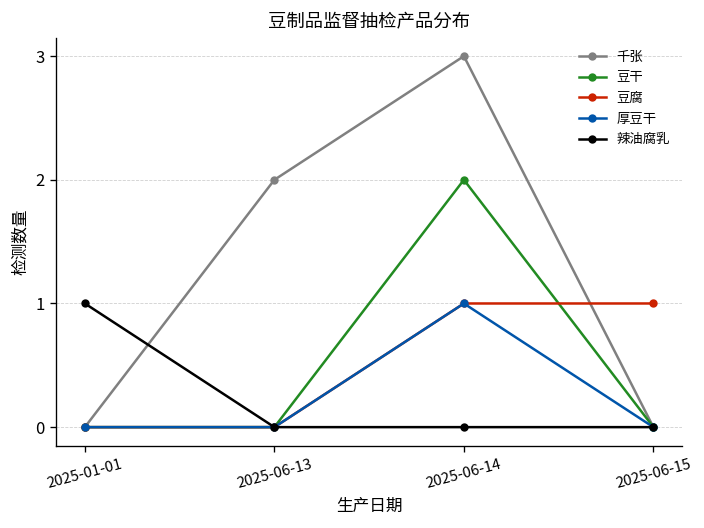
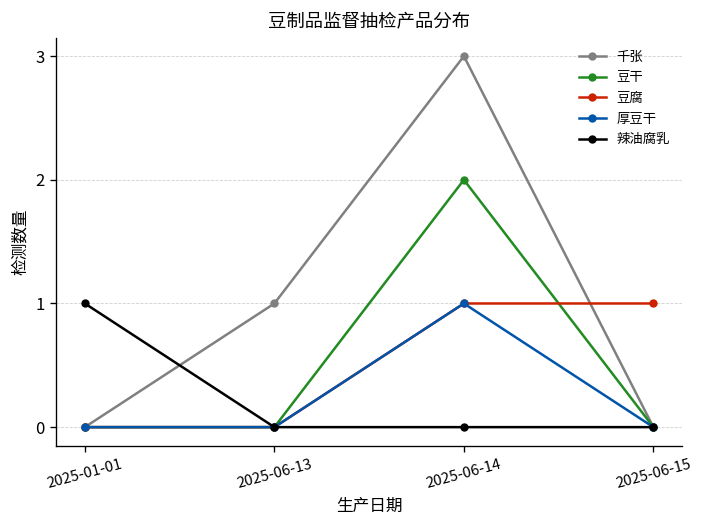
千张, 2025-06-13: 2 -> 1
